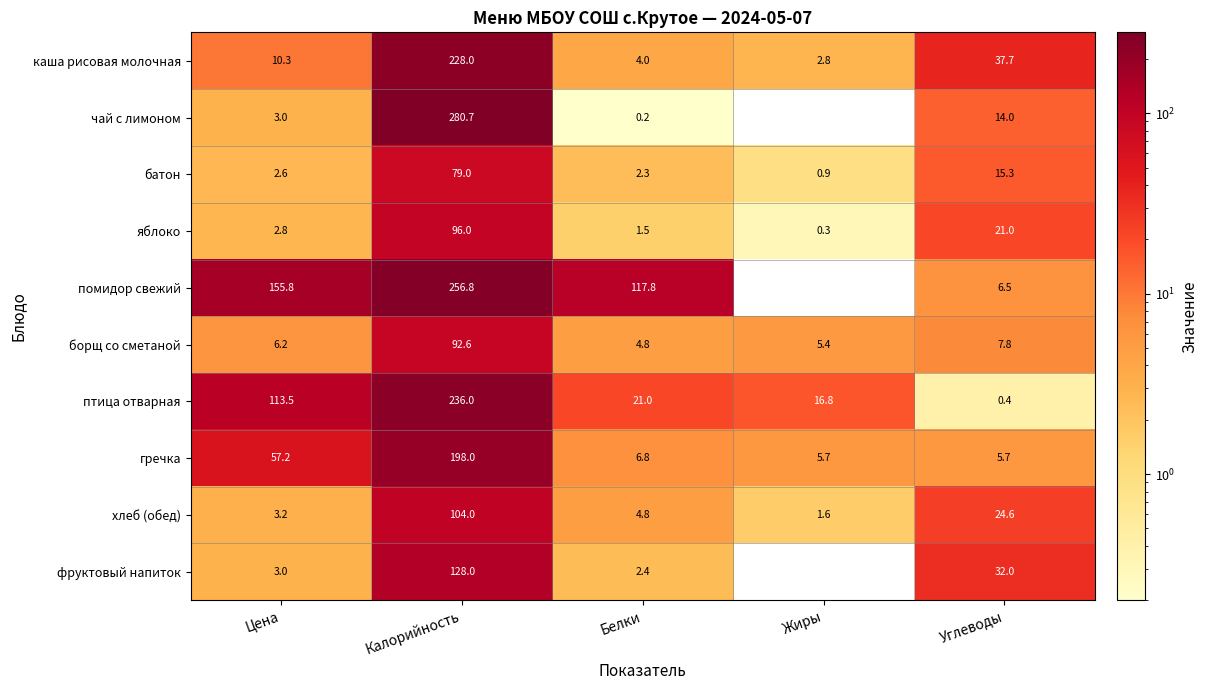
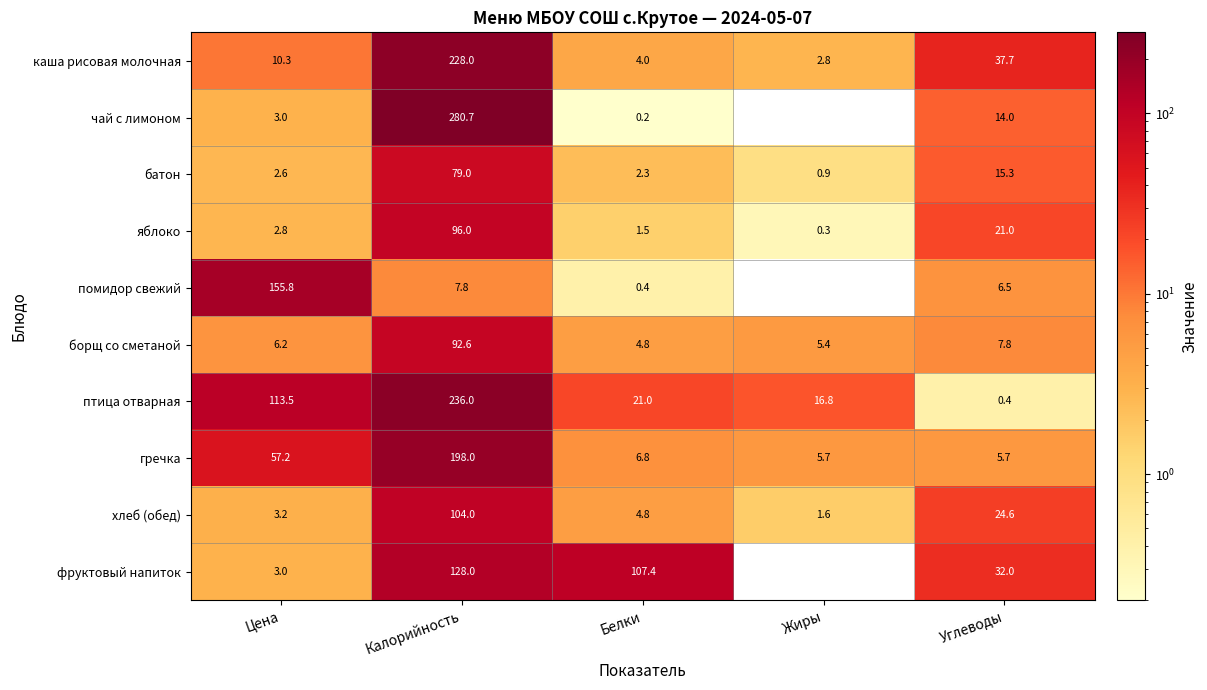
помидор свежий, Калорийность: 256.8 -> 7.8
помидор свежий, Белки: 117.8 -> 0.4
фруктовый напиток, Белки: 2.4 -> 107.4
